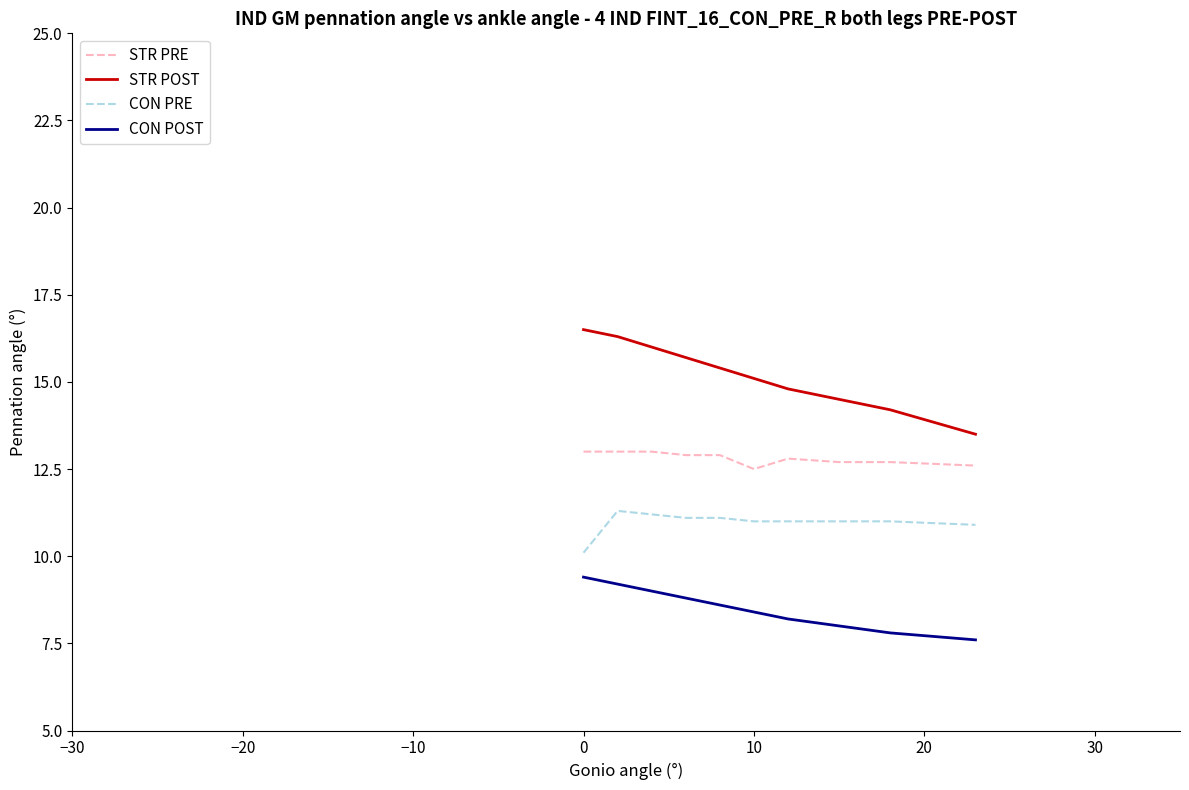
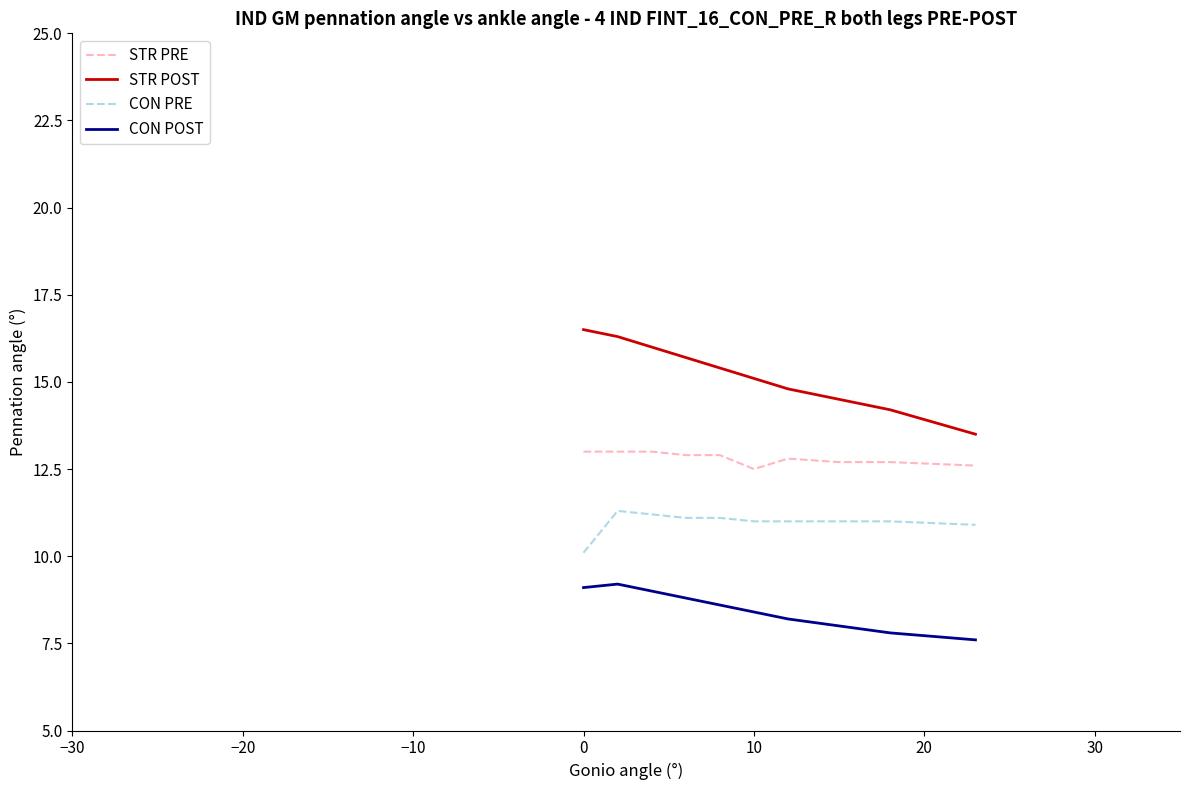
CON POST, 0: 9.4 -> 9.1
